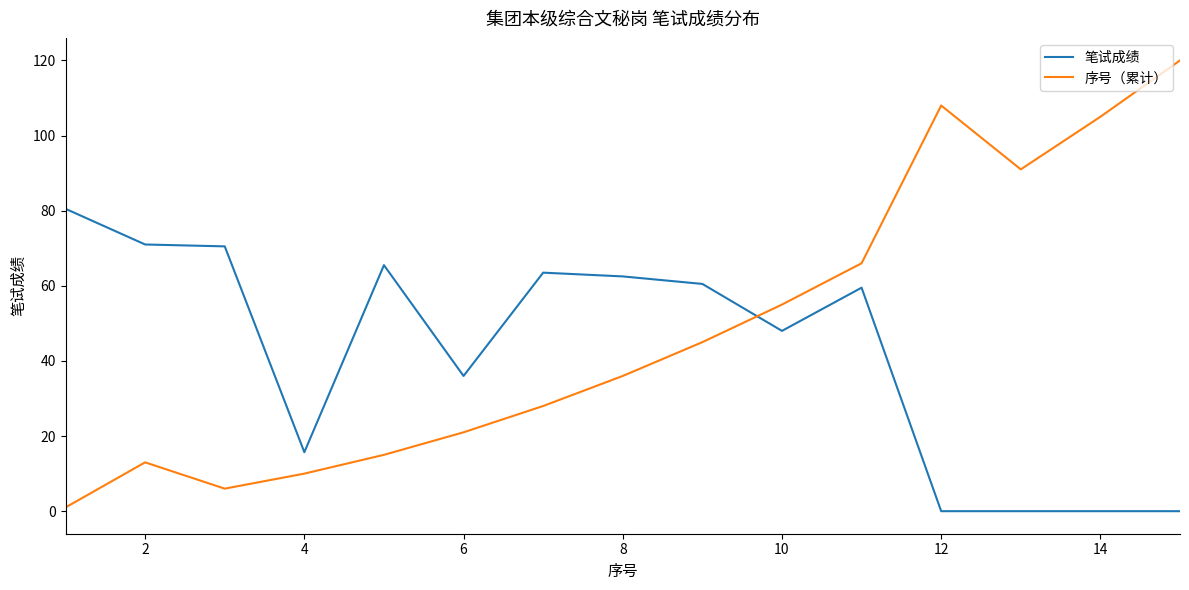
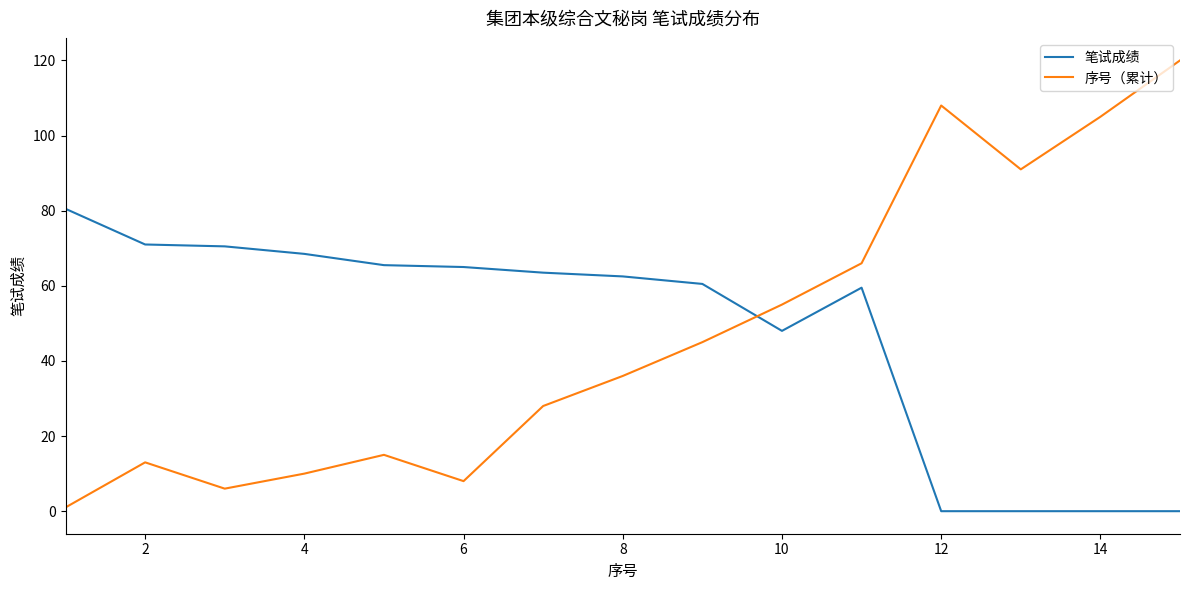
笔试成绩, 4: 16 -> 69
笔试成绩, 6: 36 -> 65
序号（累计）, 6: 21 -> 8
